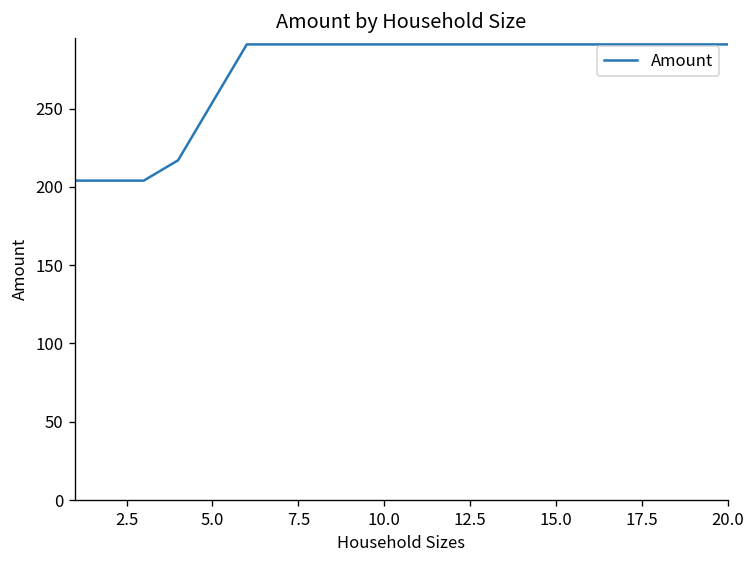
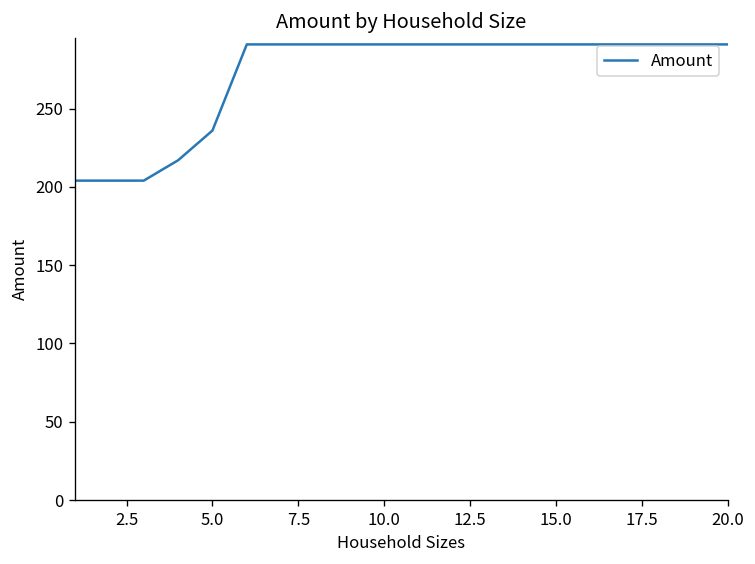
5.0: 254 -> 236
